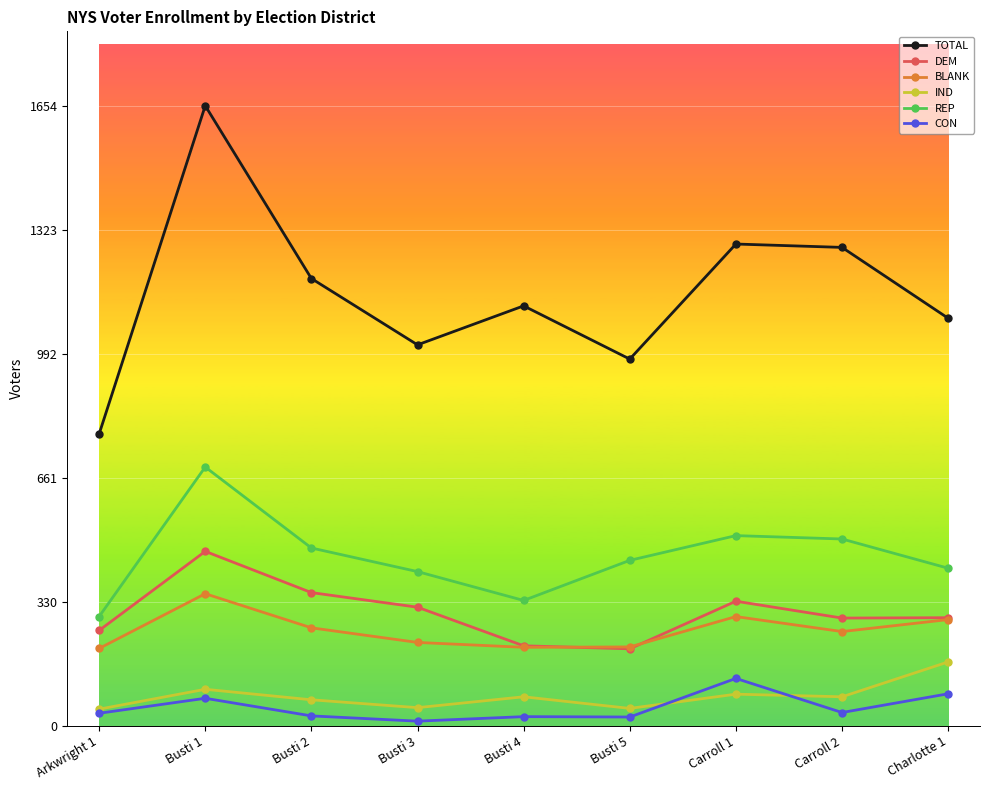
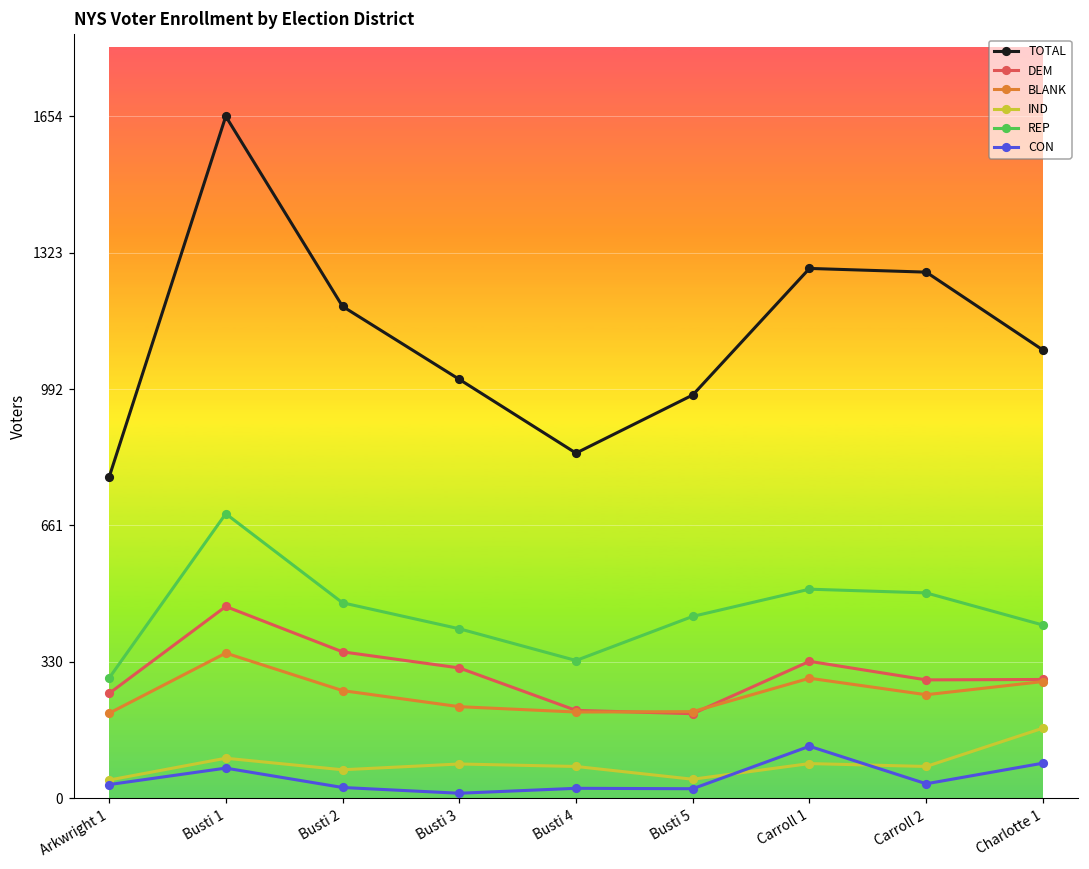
IND, Busti 3: 50 -> 80
TOTAL, Busti 4: 1120 -> 840
